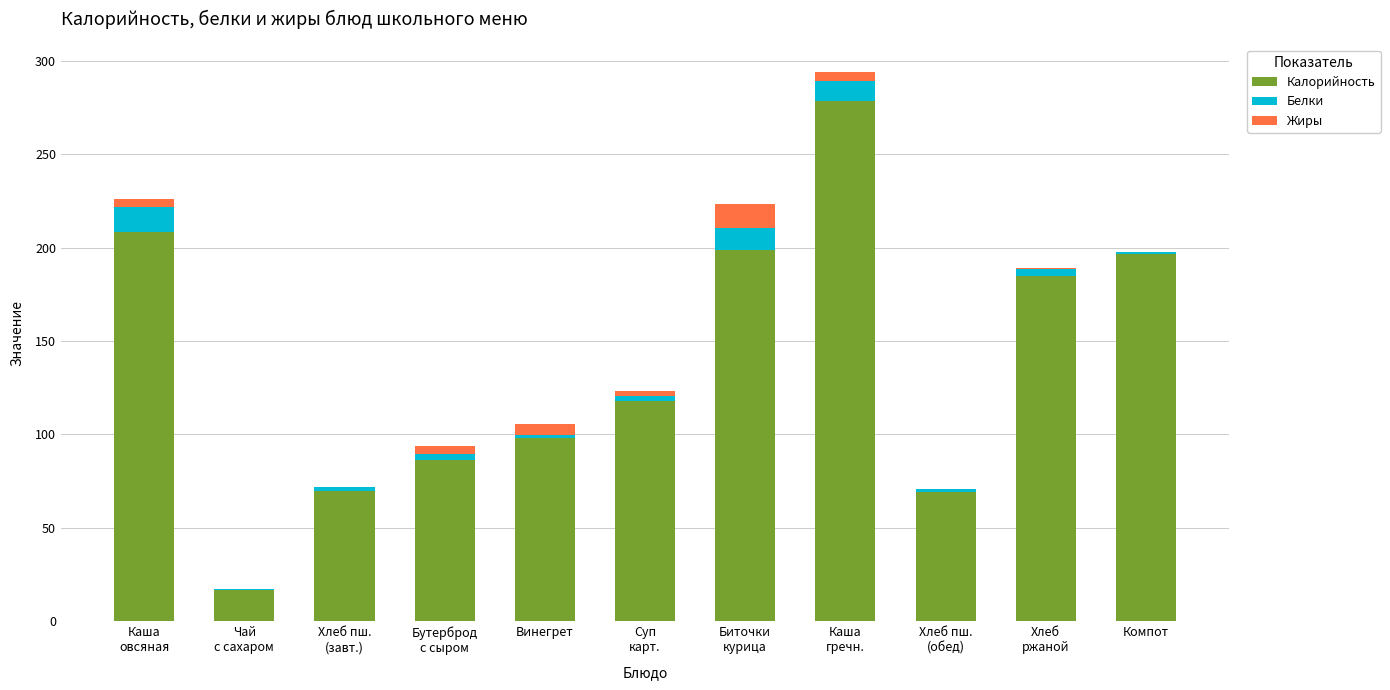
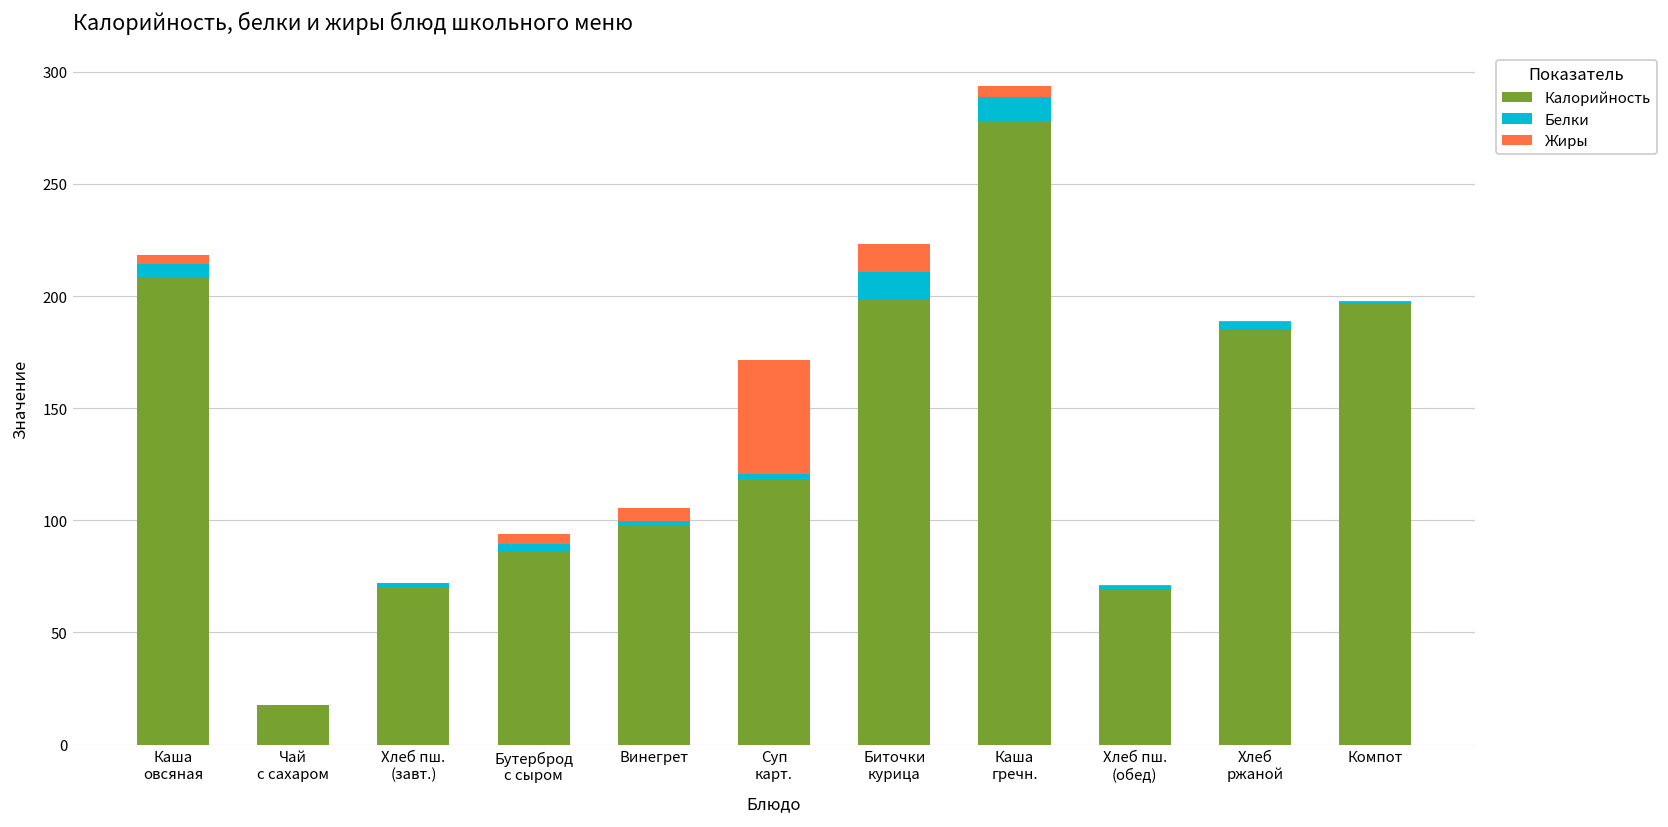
Белки, Каша овсяная: 14 -> 6
Жиры, Суп карт.: 3 -> 51
